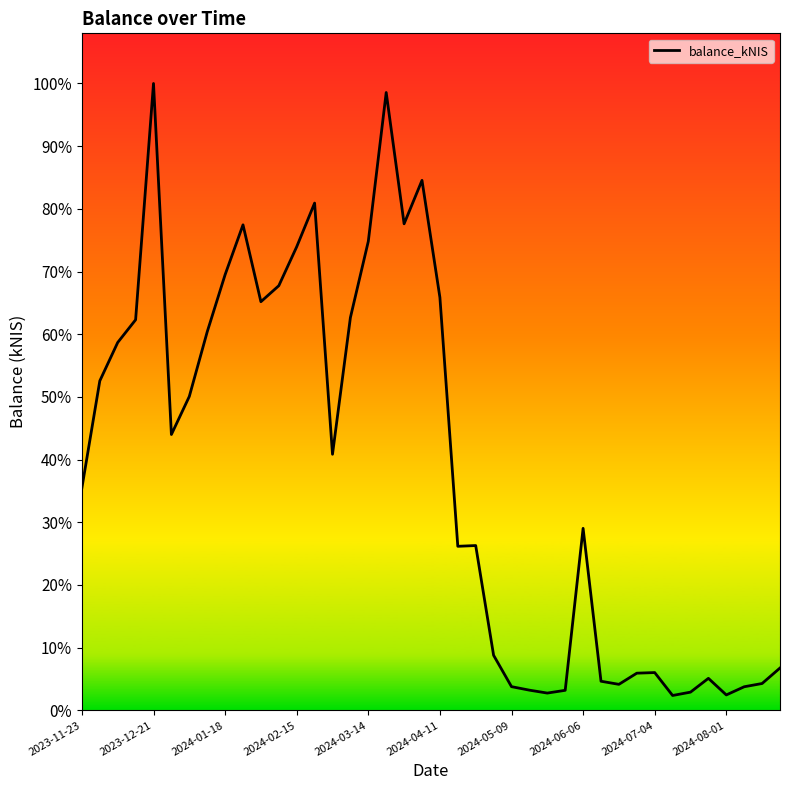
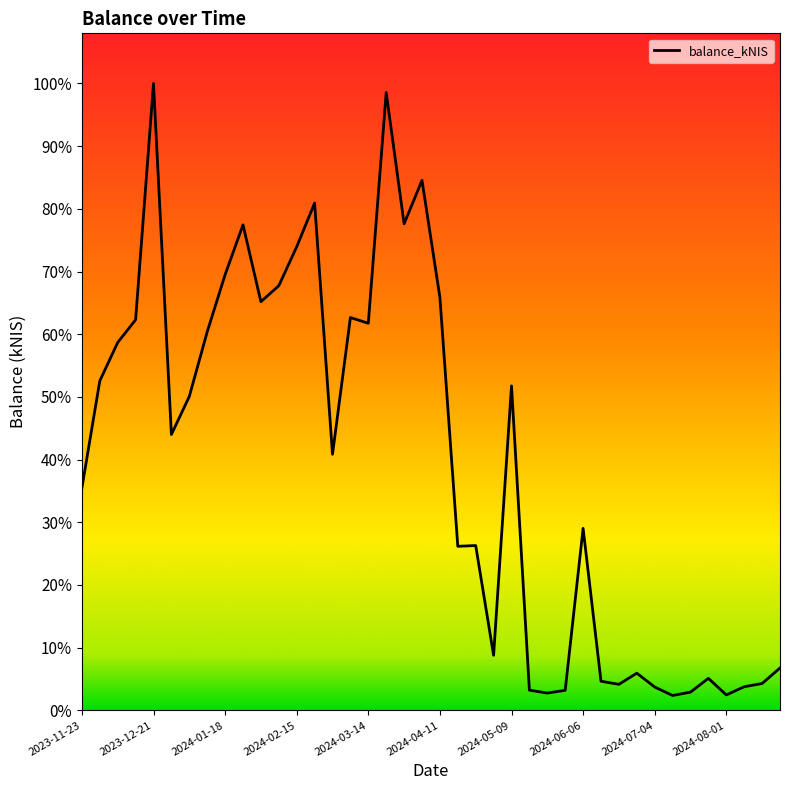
2024-03-14: 75% -> 62%
2024-05-09: 4% -> 52%
2024-07-04: 6% -> 4%
